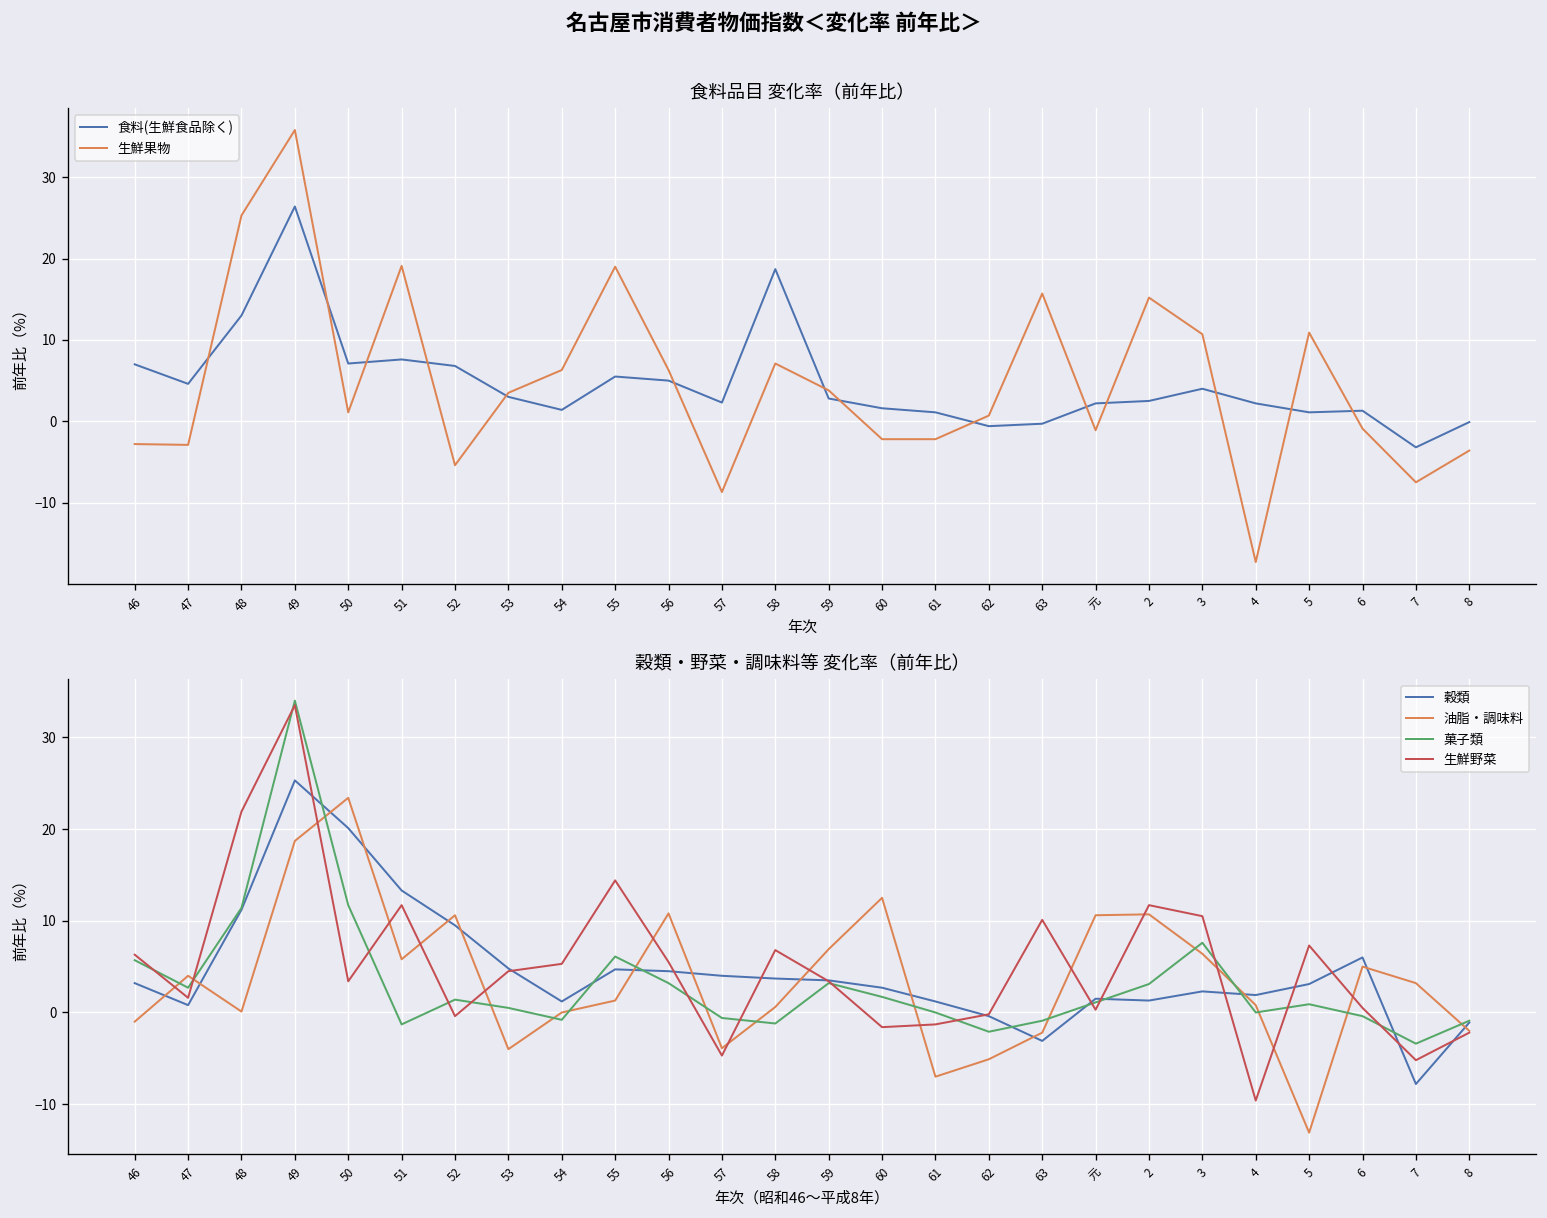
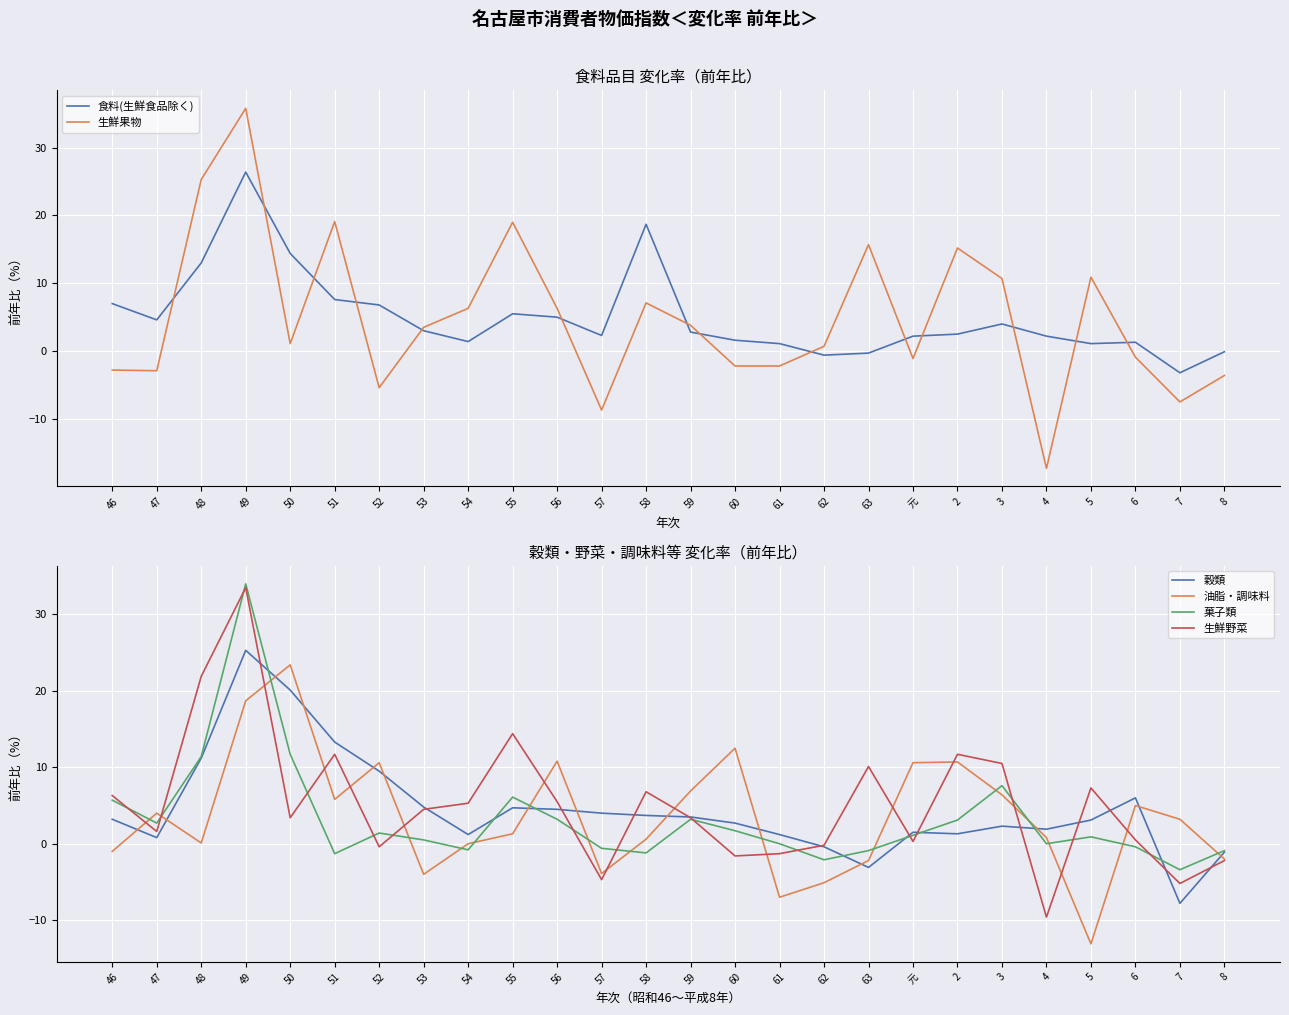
食料品目 変化率（前年比）, 食料(生鮮食品除く), 50: 7 -> 14
